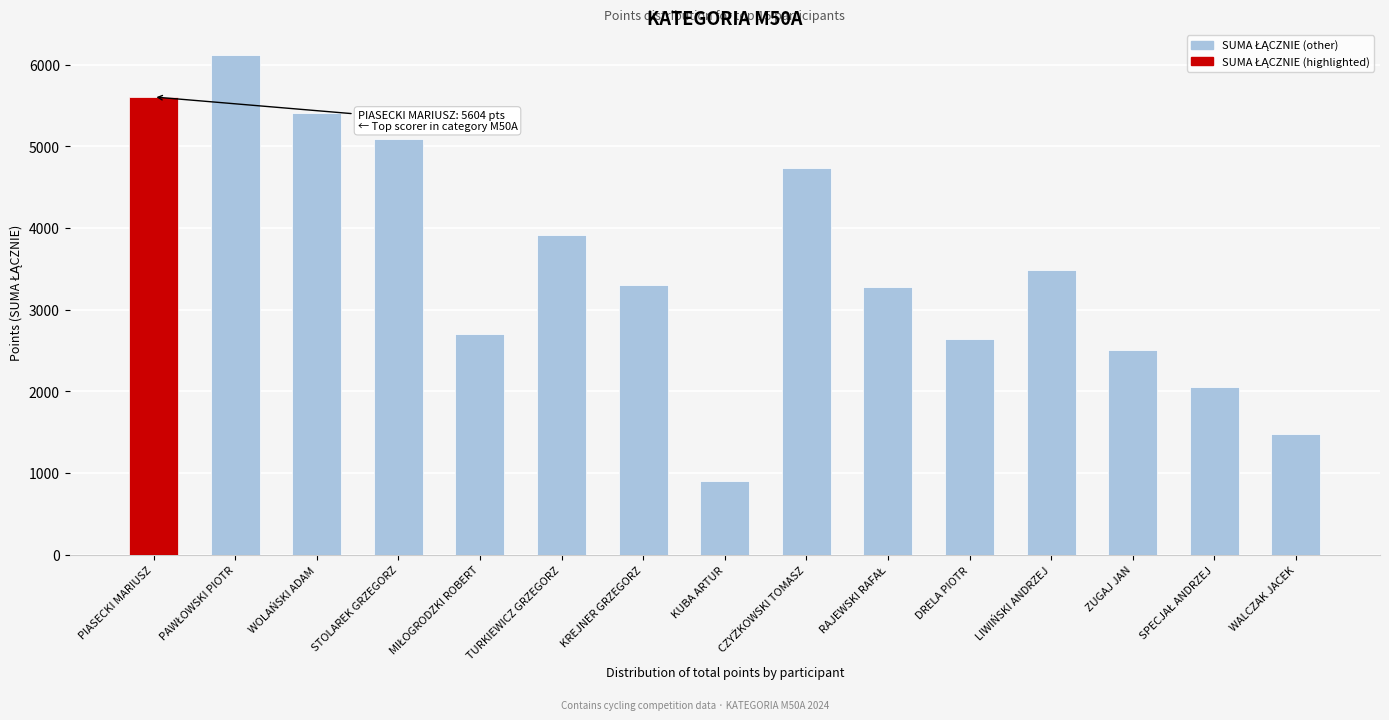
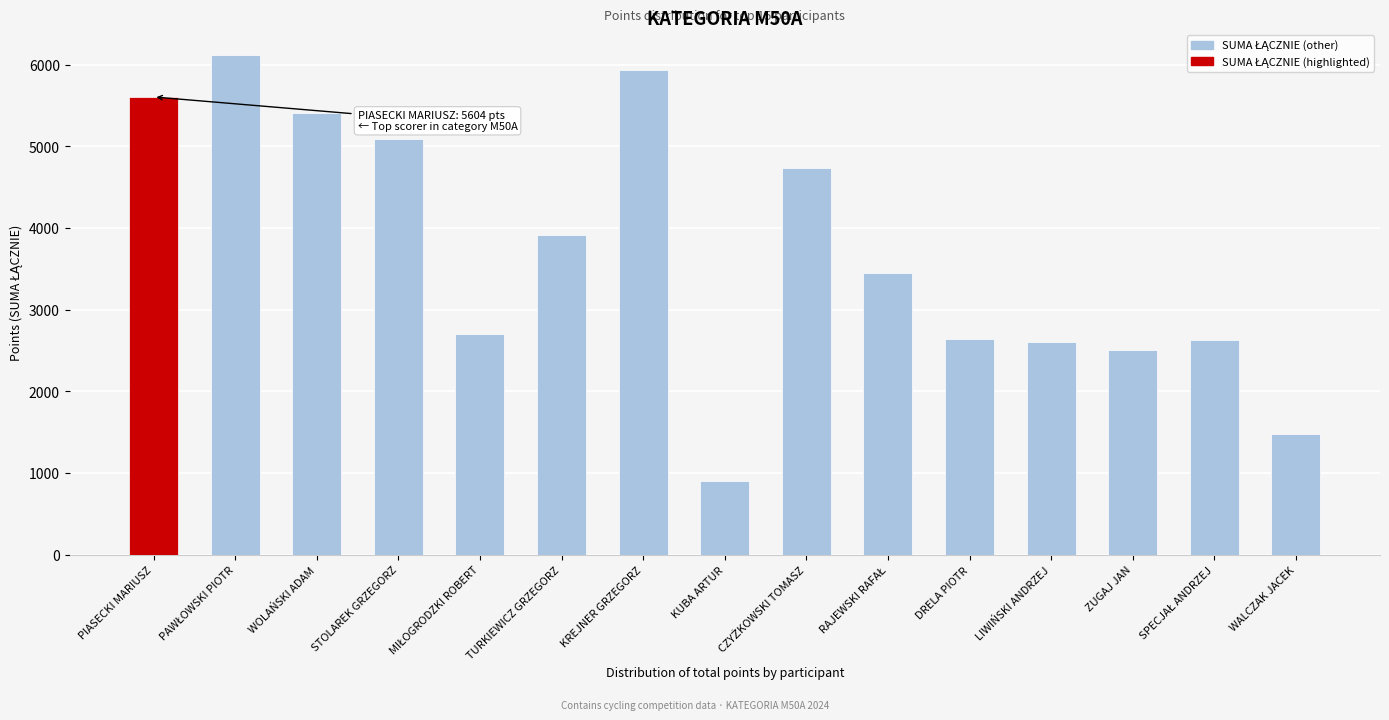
KREJNER GRZEGORZ: 3300 -> 5900
RAJEWSKI RAFAŁ: 3300 -> 3500
LIWIŃSKI ANDRZEJ: 3500 -> 2600
SPECJAŁ ANDRZEJ: 2100 -> 2600
